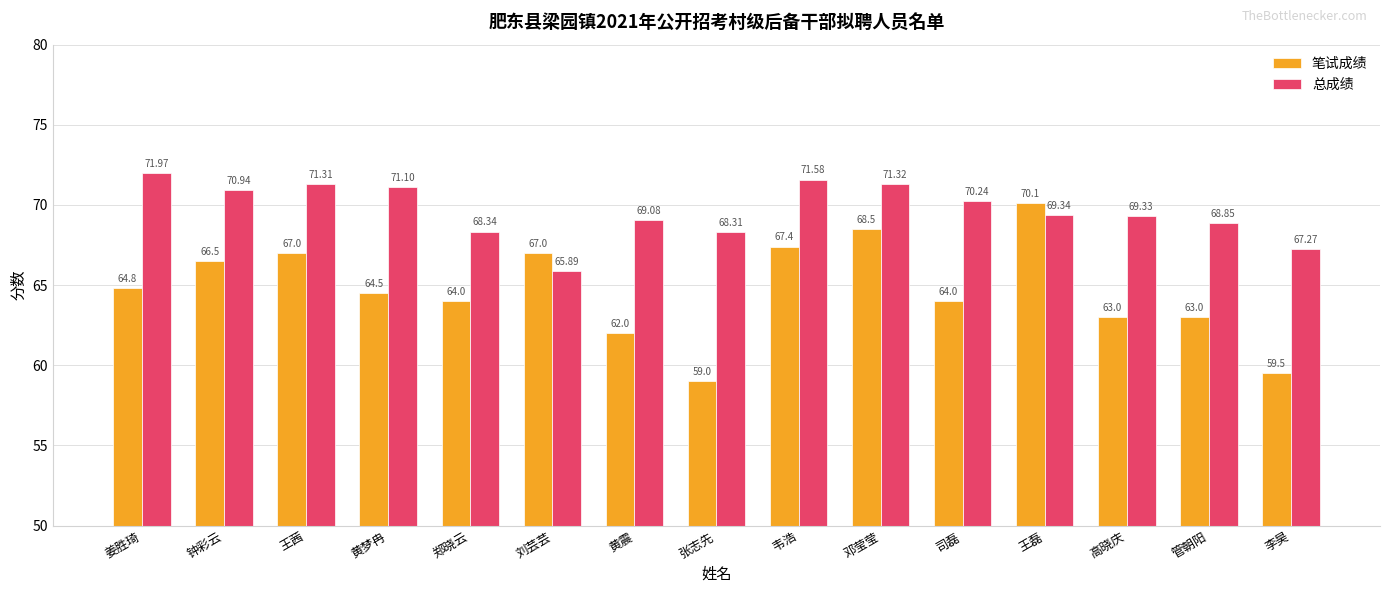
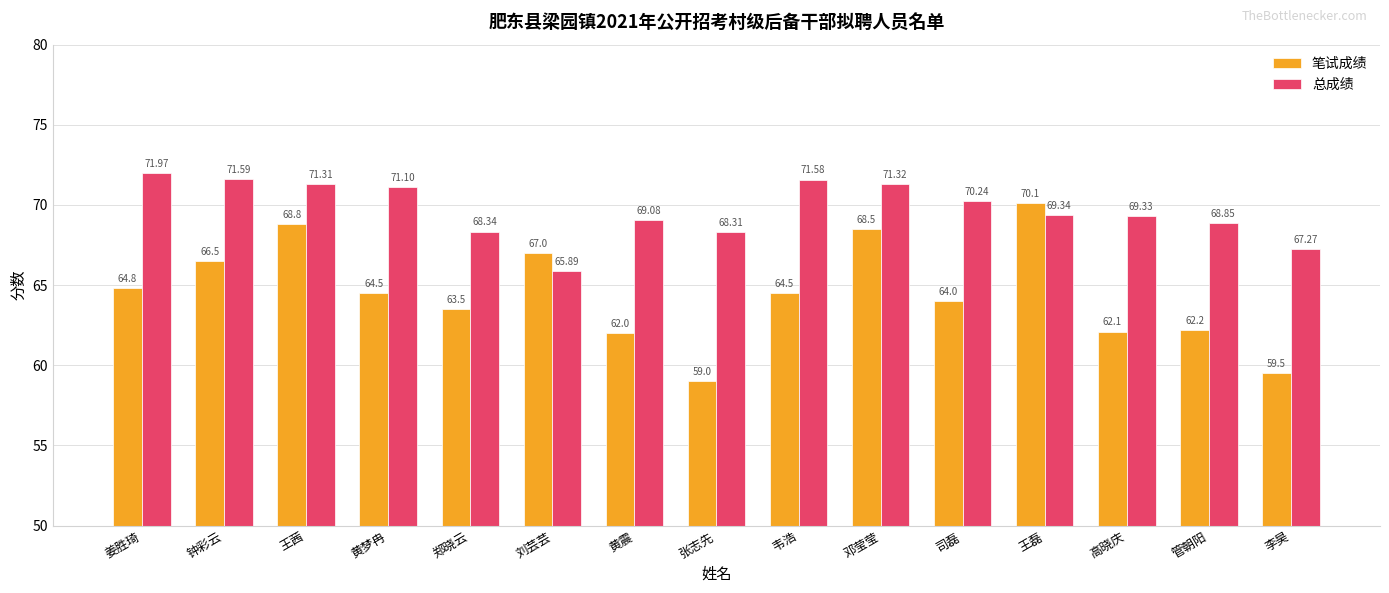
总成绩, 钟彩云: 70.94 -> 71.59
笔试成绩, 王茜: 67.0 -> 68.8
笔试成绩, 郑晓云: 64.0 -> 63.5
笔试成绩, 韦浩: 67.4 -> 64.5
笔试成绩, 高晓庆: 63.0 -> 62.1
笔试成绩, 管朝阳: 63.0 -> 62.2
